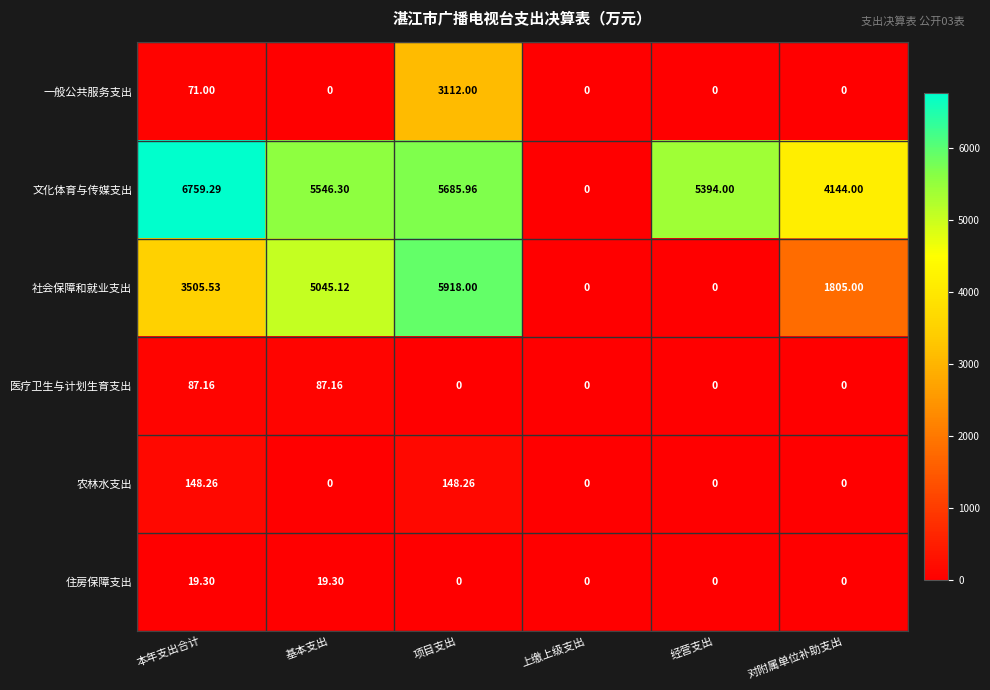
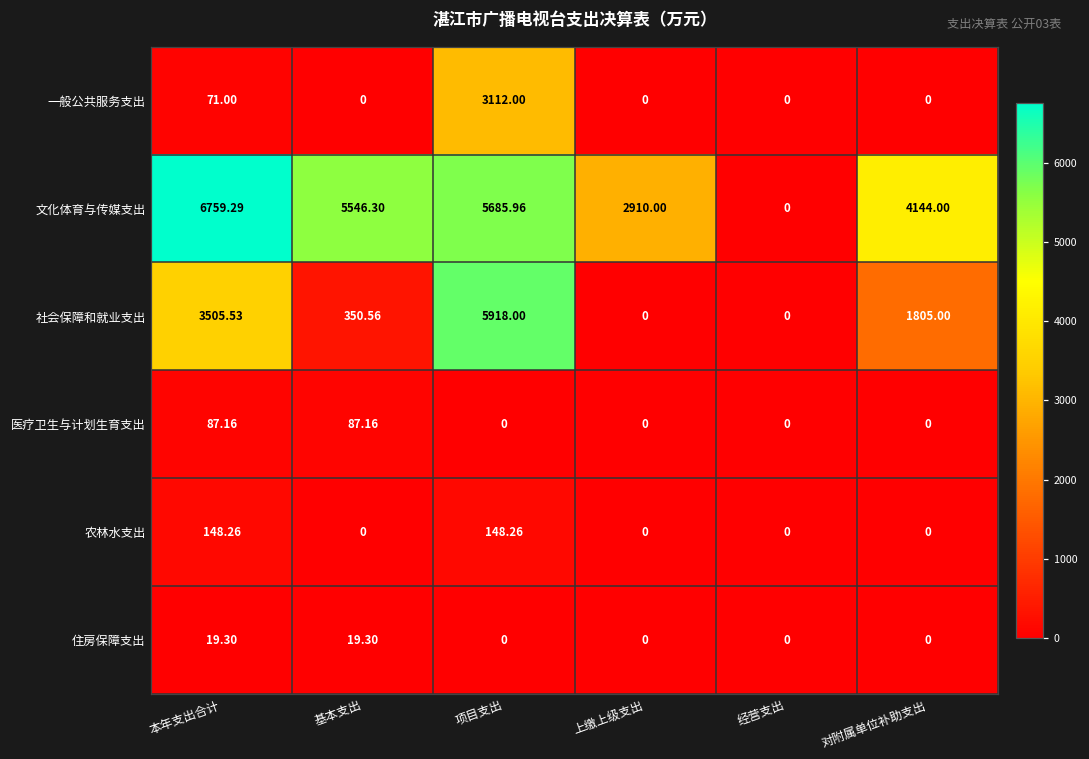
文化体育与传媒支出, 上缴上级支出: 0 -> 2910.00
文化体育与传媒支出, 经营支出: 5394.00 -> 0
社会保障和就业支出, 基本支出: 5045.12 -> 350.56
